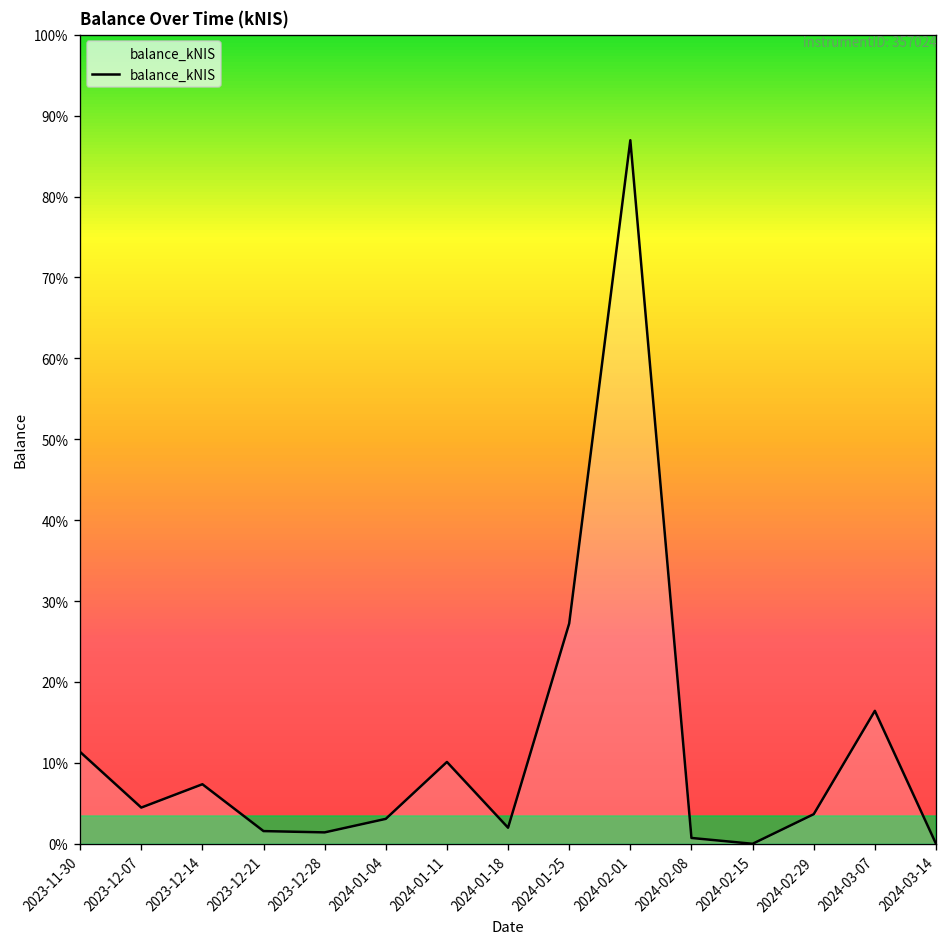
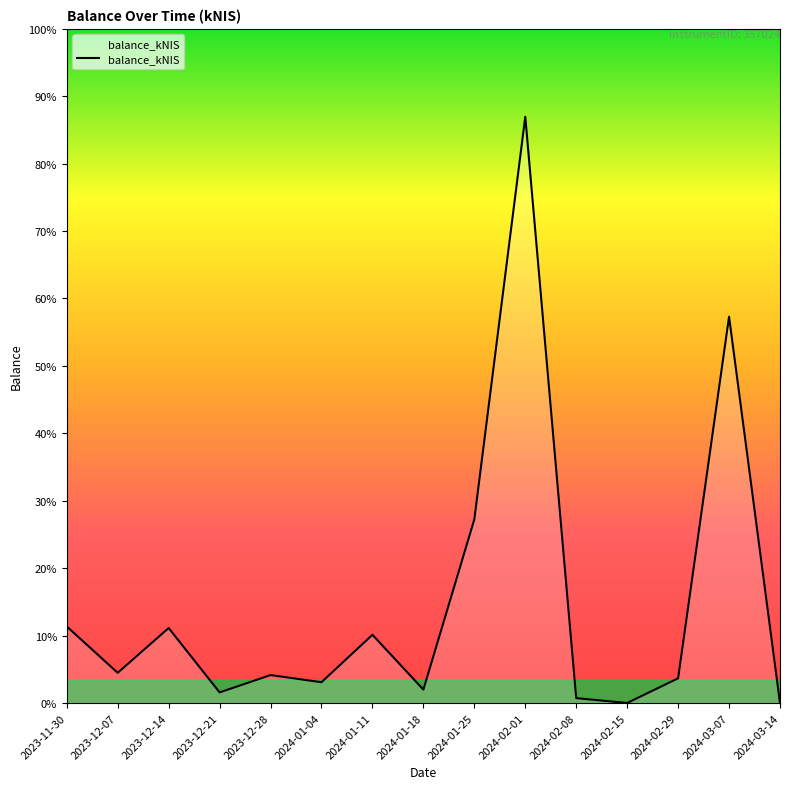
balance_kNIS, 2023-12-14: 7% -> 11%
balance_kNIS, 2023-12-28: 1% -> 4%
balance_kNIS, 2024-03-07: 16% -> 57%
